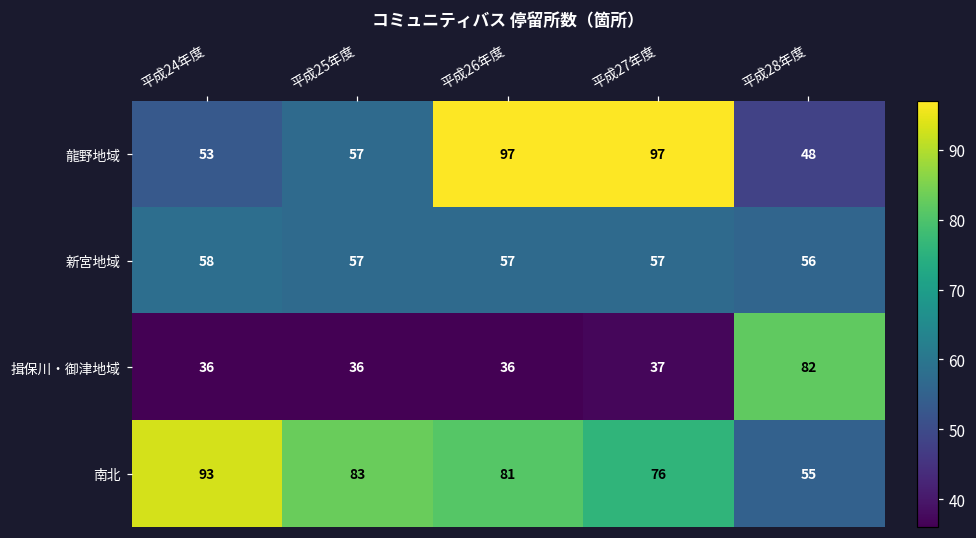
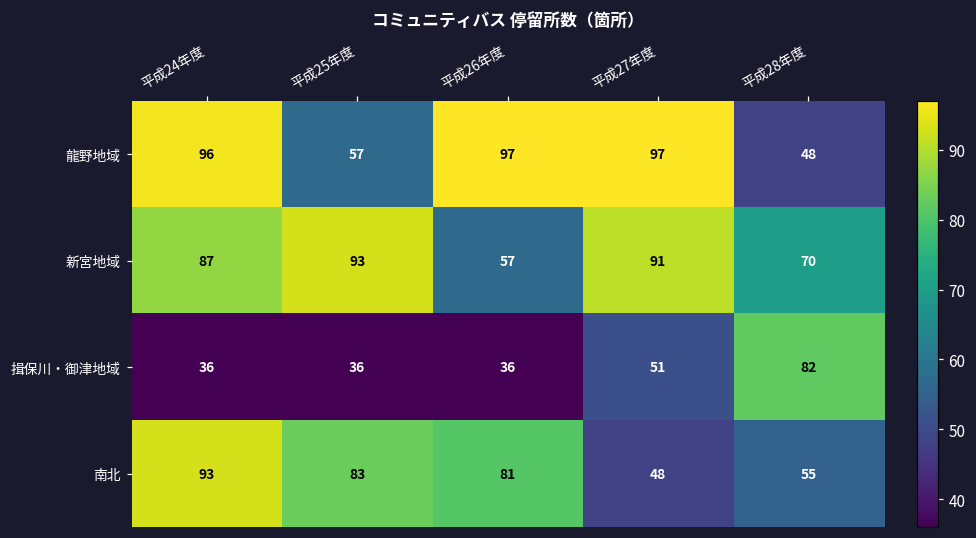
龍野地域, 平成24年度: 53 -> 96
新宮地域, 平成24年度: 58 -> 87
新宮地域, 平成25年度: 57 -> 93
新宮地域, 平成27年度: 57 -> 91
新宮地域, 平成28年度: 56 -> 70
揖保川・御津地域, 平成27年度: 37 -> 51
南北, 平成27年度: 76 -> 48
